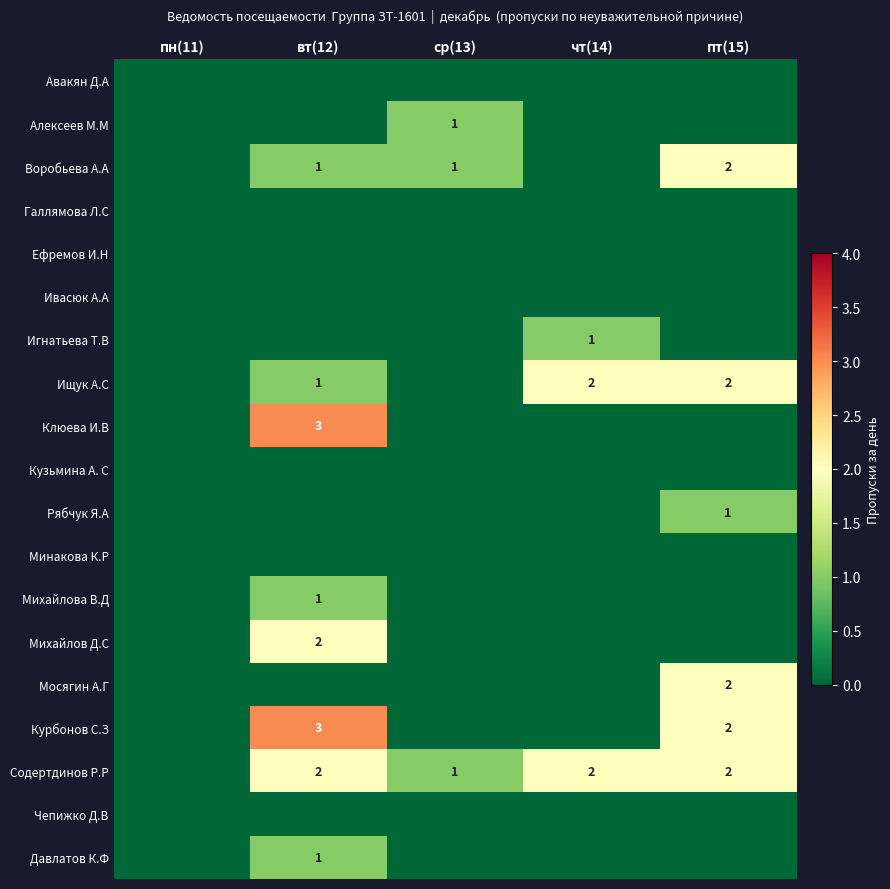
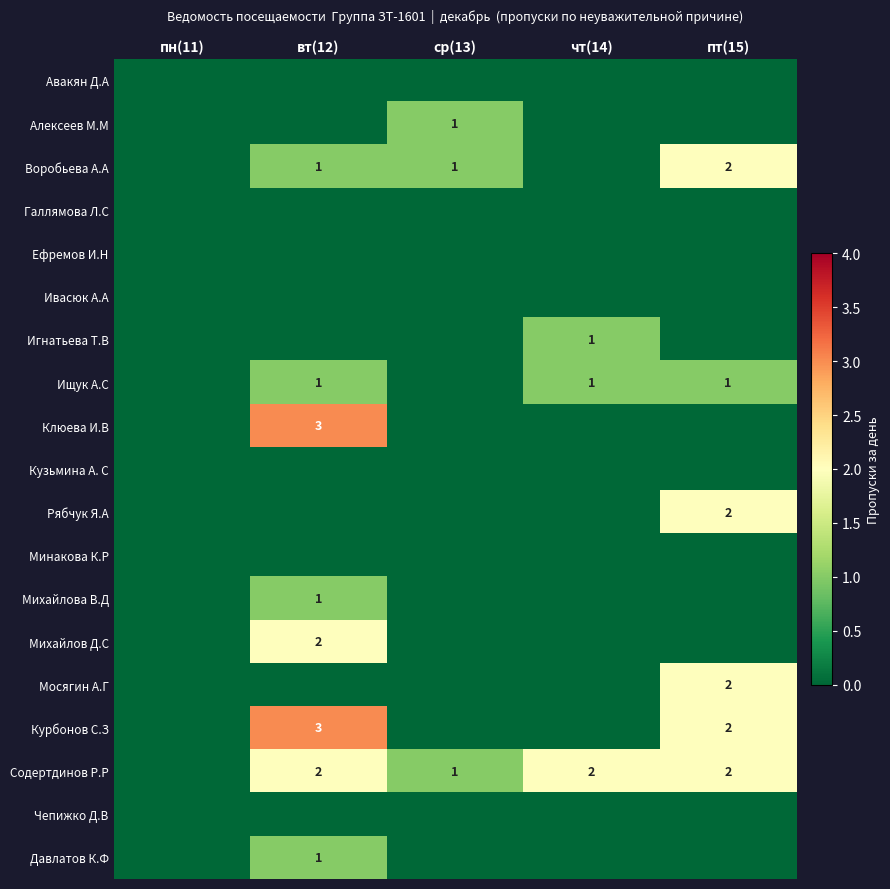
Ищук А.С, чт(14): 2 -> 1
Ищук А.С, пт(15): 2 -> 1
Рябчук Я.А, пт(15): 1 -> 2
